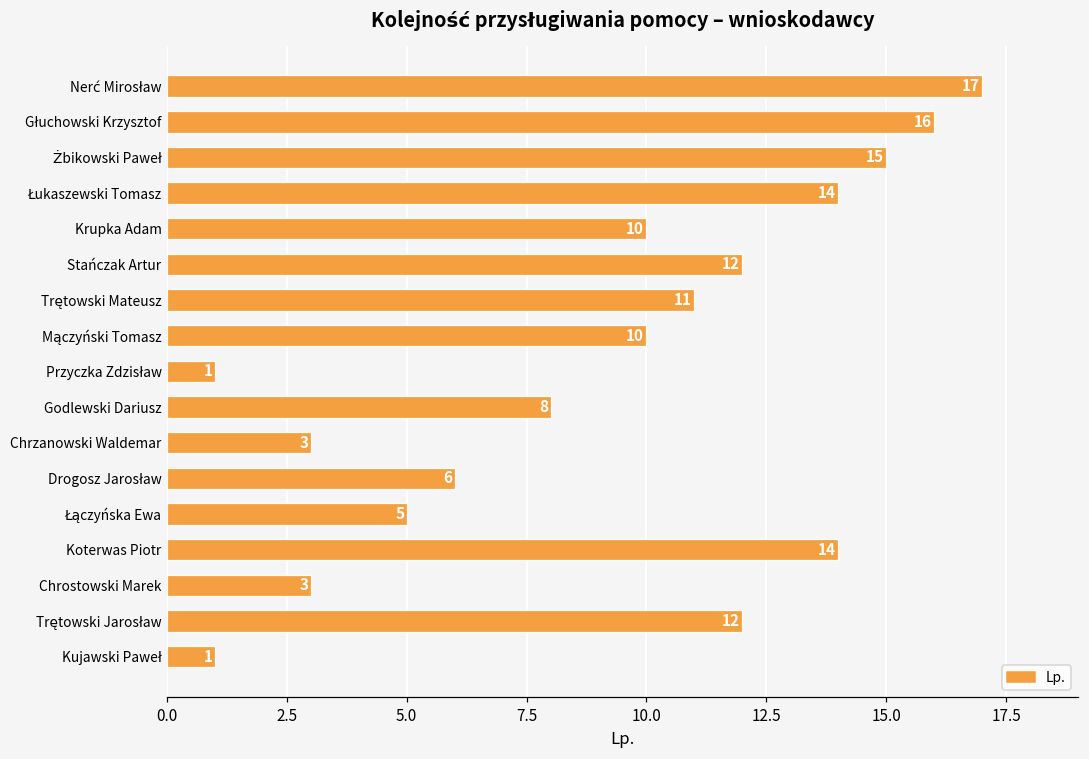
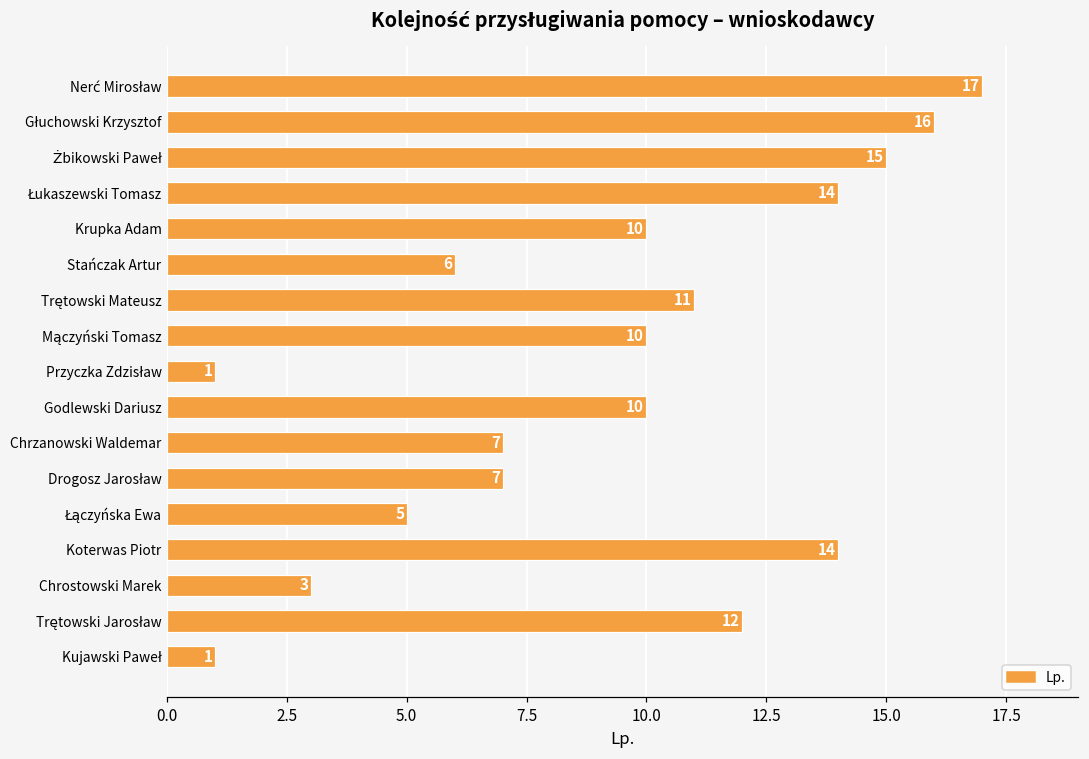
Stańczak Artur: 12 -> 6
Godlewski Dariusz: 8 -> 10
Chrzanowski Waldemar: 3 -> 7
Drogosz Jarosław: 6 -> 7
